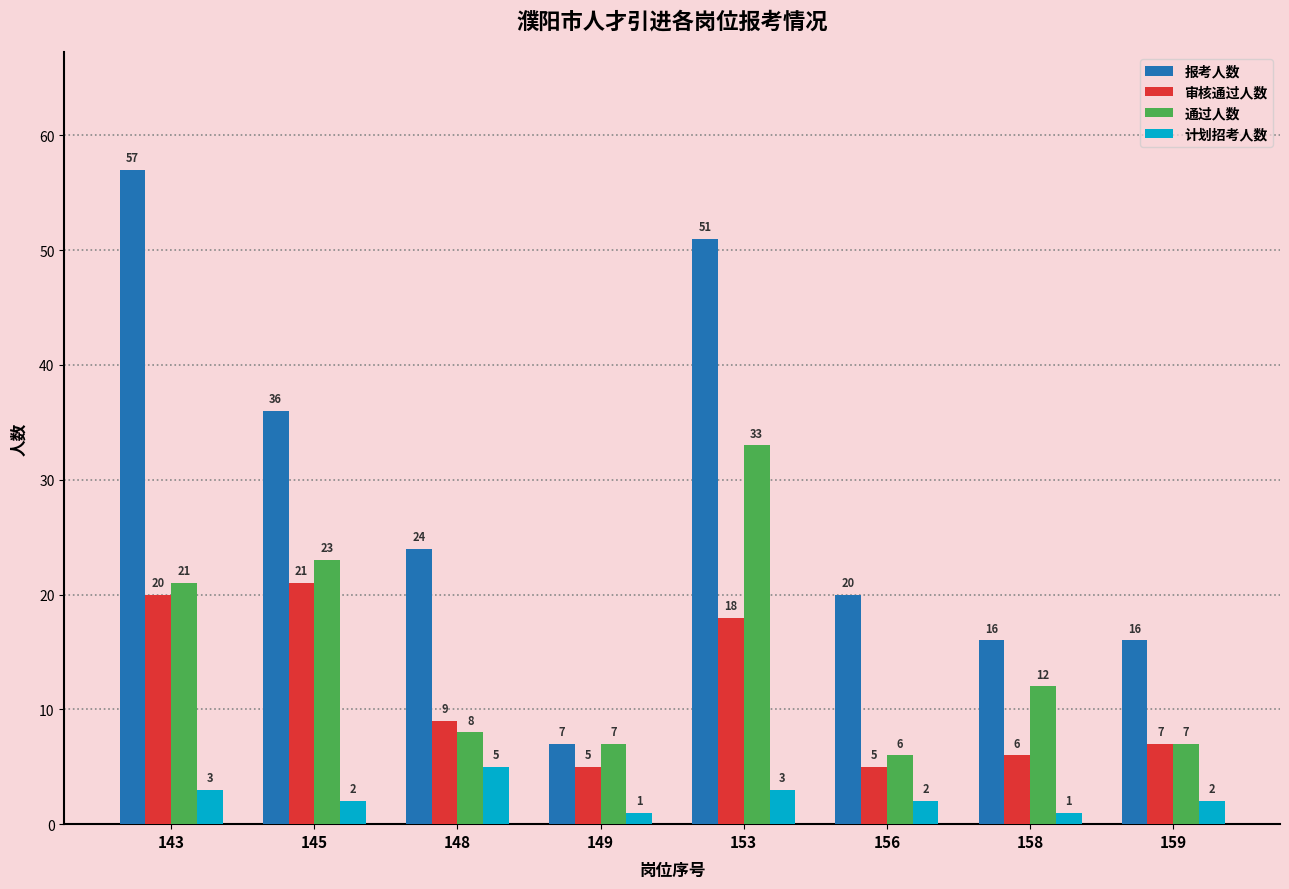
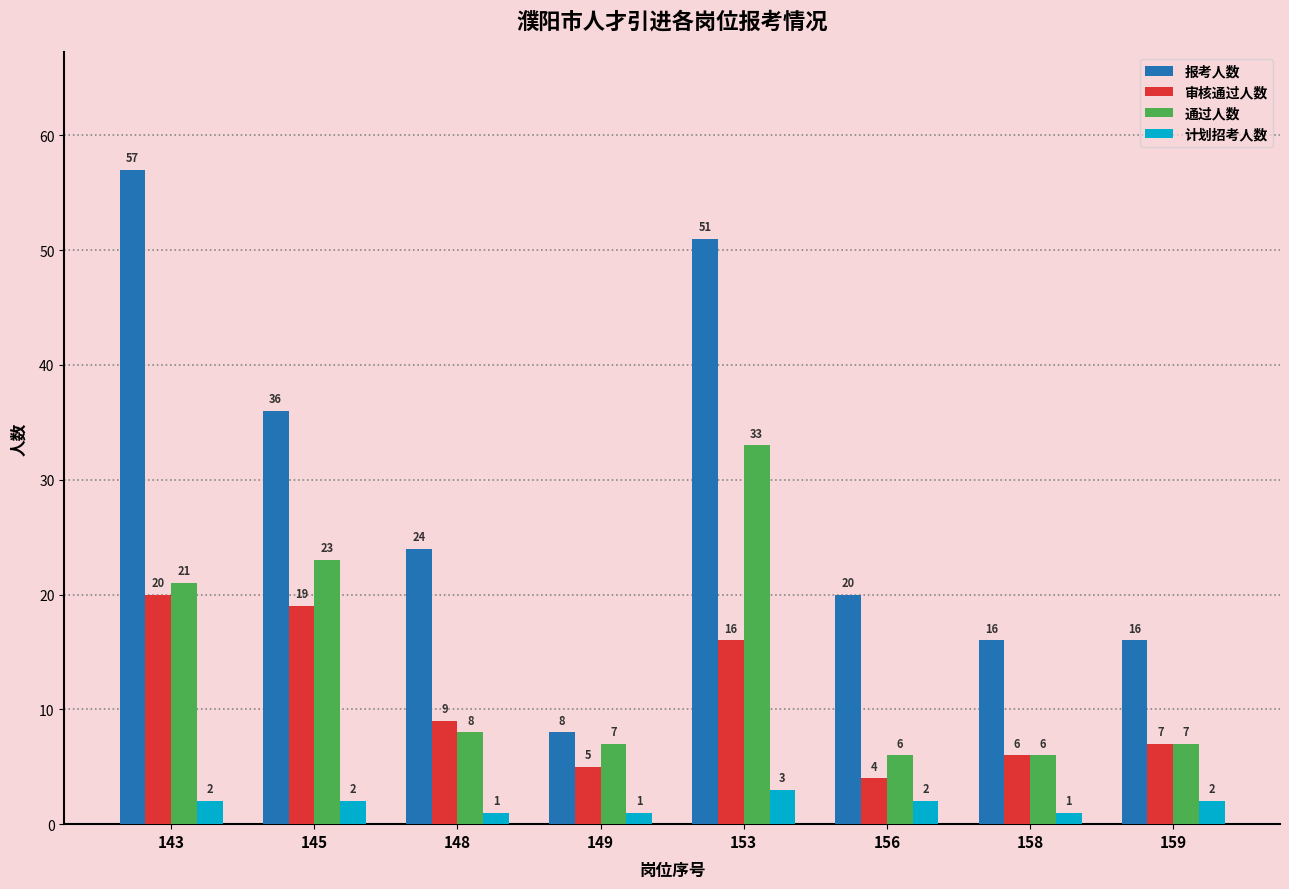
计划招考人数, 143: 3 -> 2
审核通过人数, 145: 21 -> 19
计划招考人数, 148: 5 -> 1
报考人数, 149: 7 -> 8
审核通过人数, 153: 18 -> 16
审核通过人数, 156: 5 -> 4
通过人数, 158: 12 -> 6
